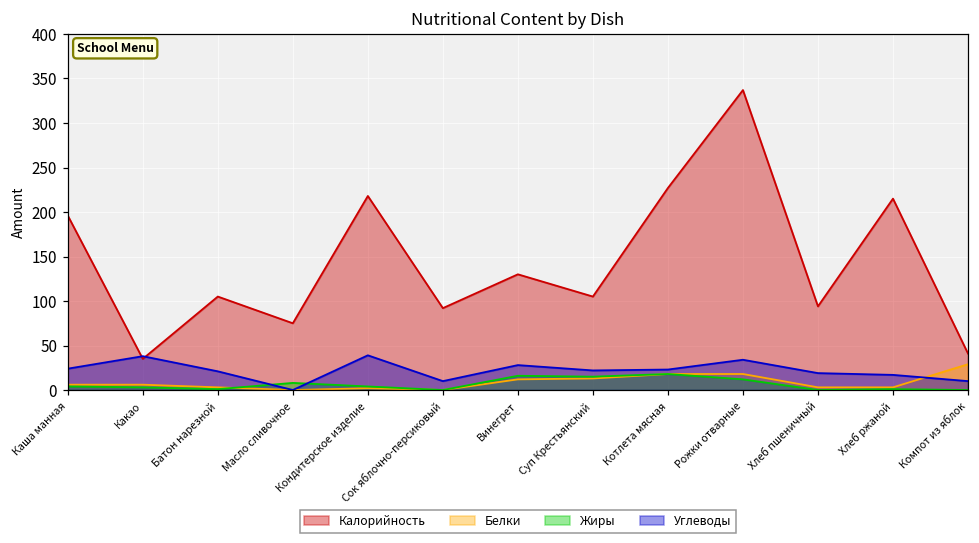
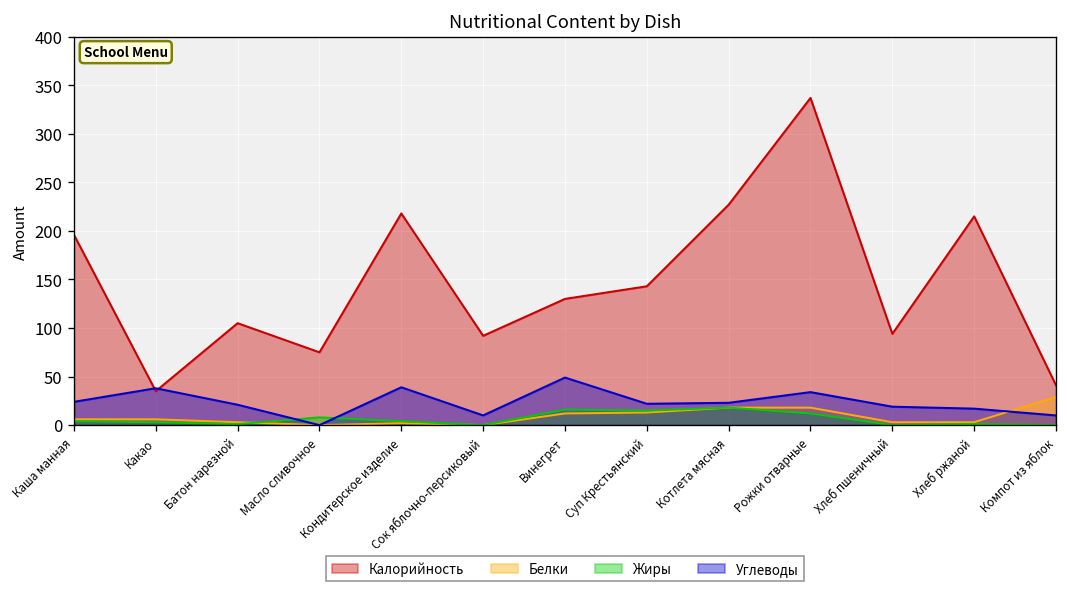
Углеводы, Винегрет: 30 -> 50
Калорийность, Суп Крестьянский: 110 -> 140
